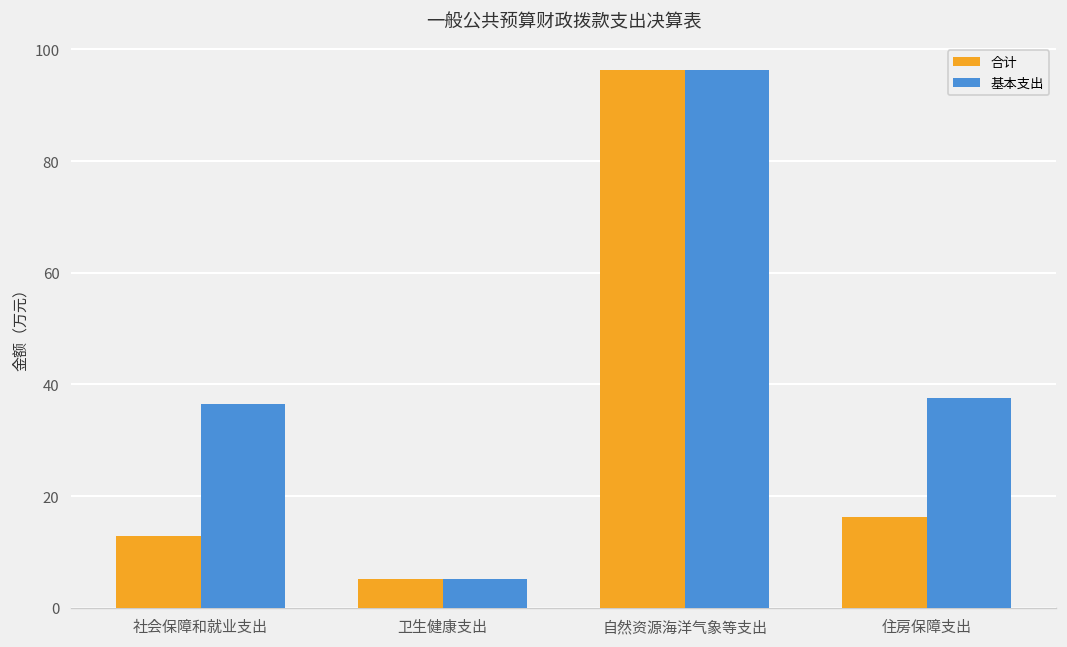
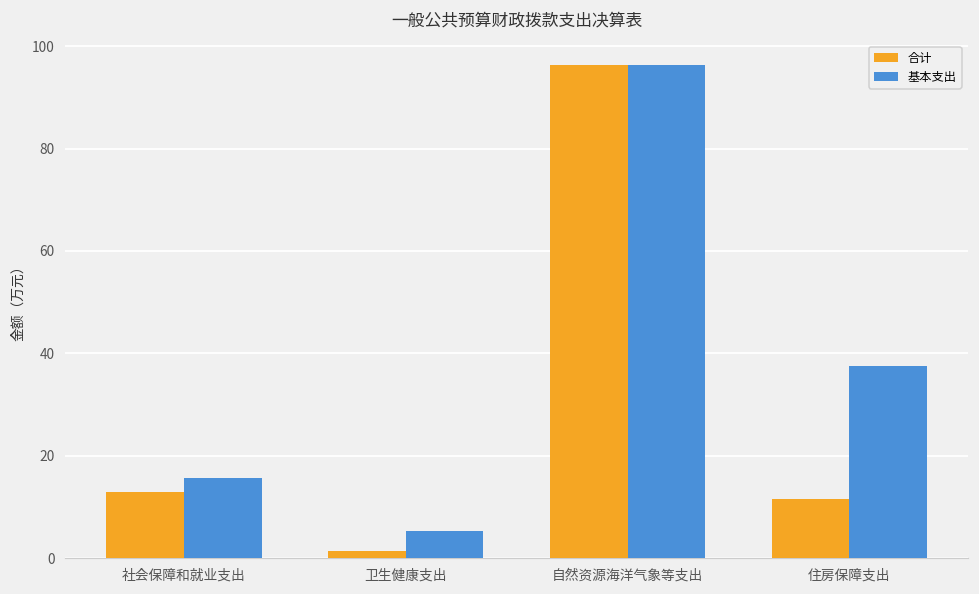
基本支出, 社会保障和就业支出: 36 -> 16
合计, 卫生健康支出: 5 -> 1
合计, 住房保障支出: 16 -> 12
